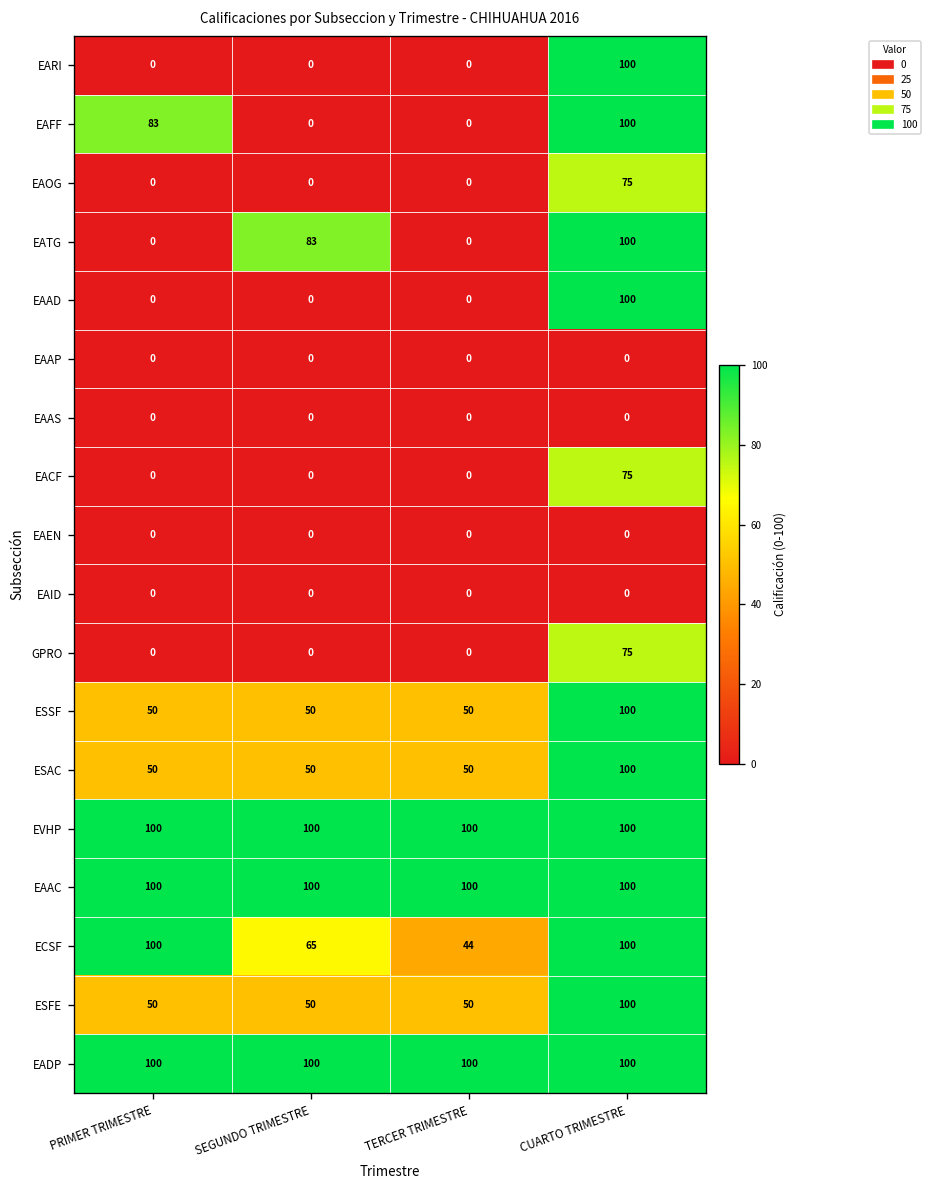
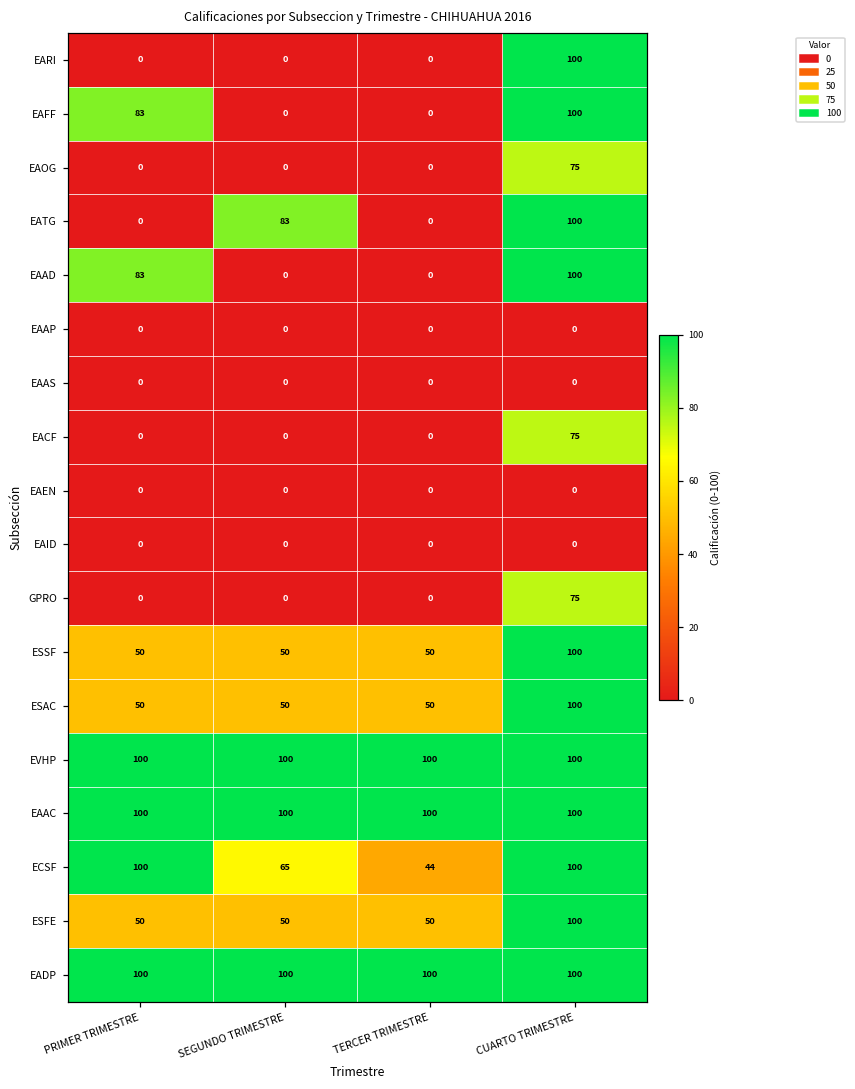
EAAD, PRIMER TRIMESTRE: 0 -> 83
